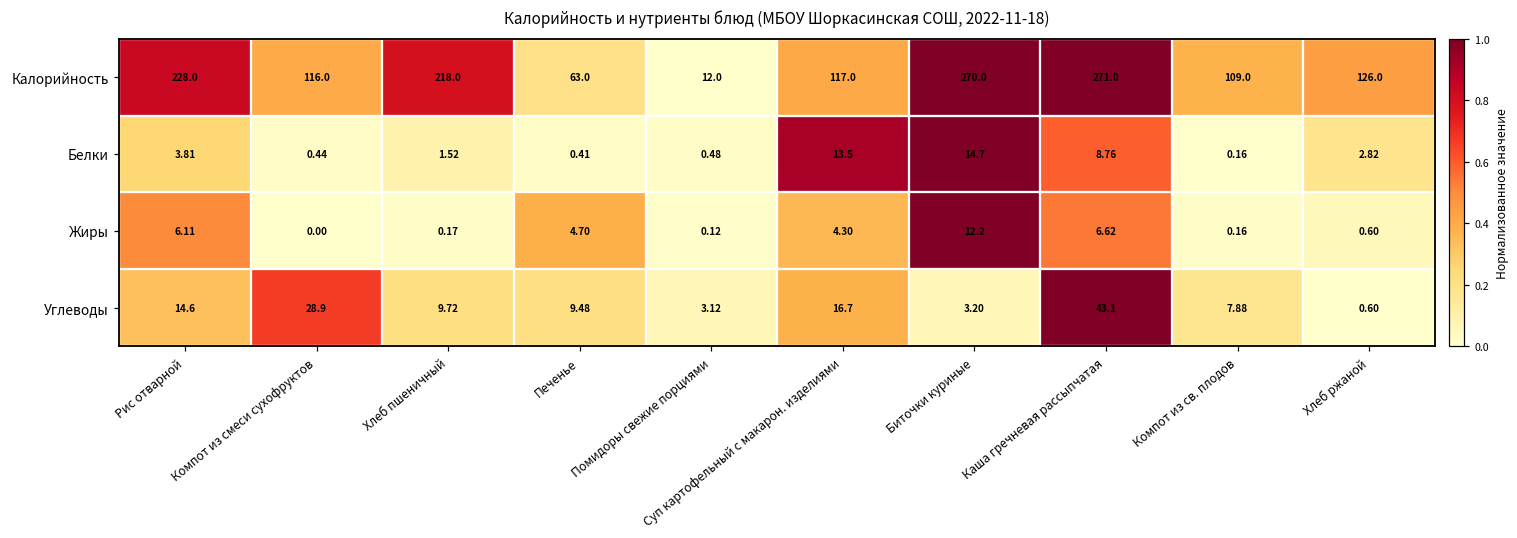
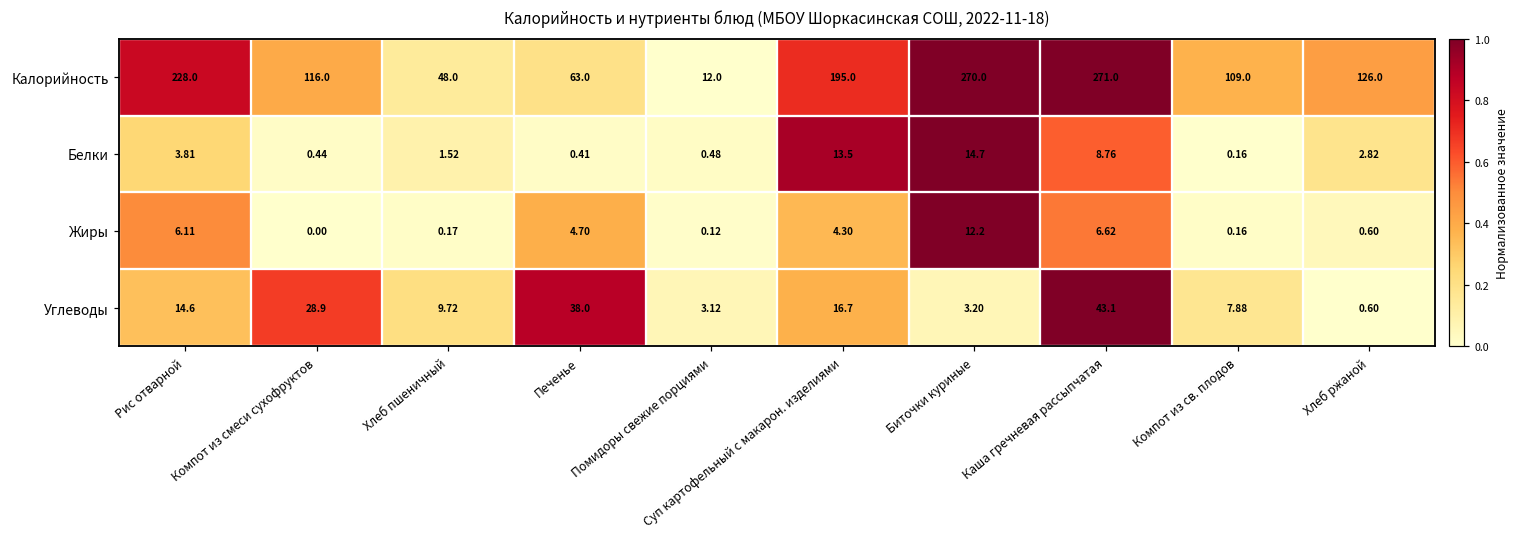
Калорийность, Хлеб пшеничный: 218.0 -> 48.0
Калорийность, Суп картофельный с макарон. изделиями: 117.0 -> 195.0
Углеводы, Печенье: 9.48 -> 38.0
